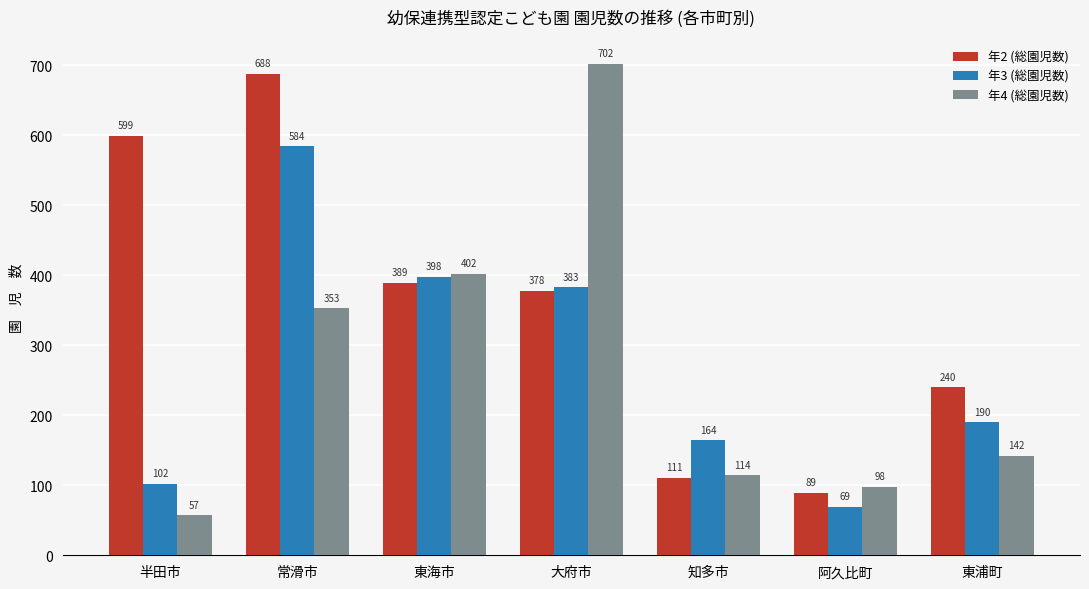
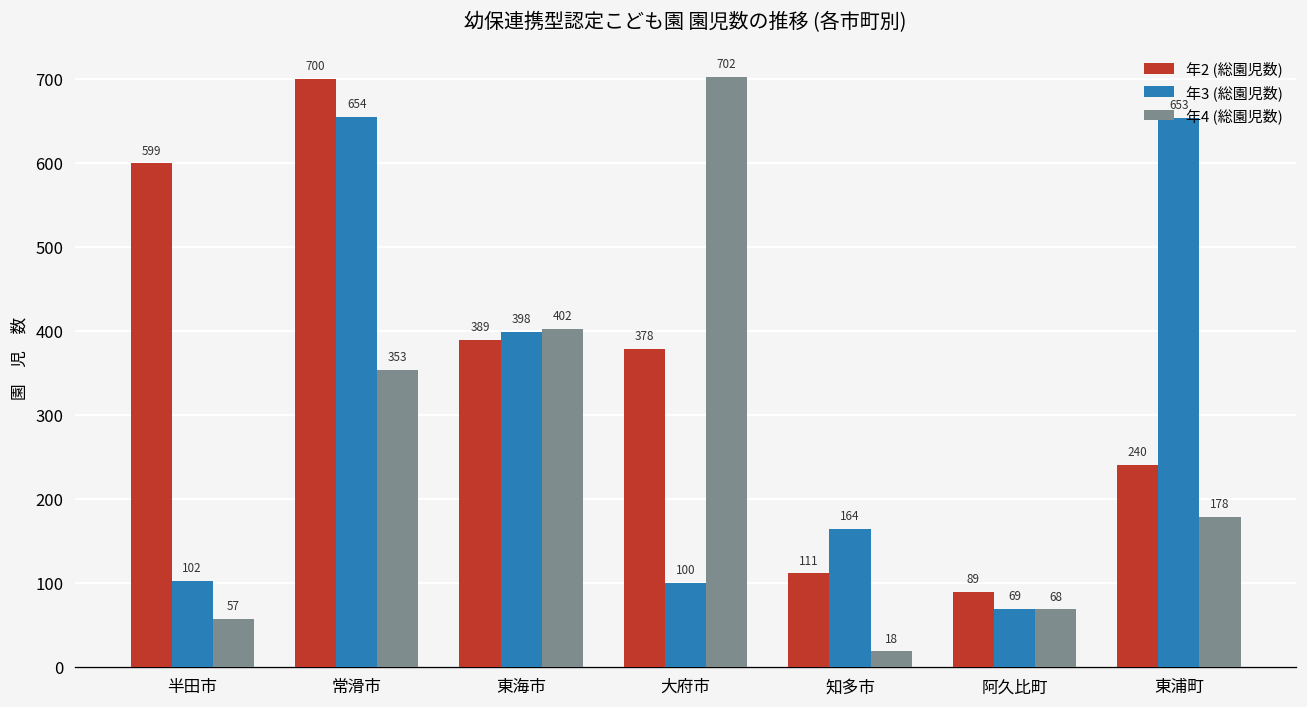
年2 (総園児数), 常滑市: 688 -> 700
年3 (総園児数), 常滑市: 584 -> 654
年3 (総園児数), 大府市: 383 -> 100
年4 (総園児数), 知多市: 114 -> 18
年4 (総園児数), 阿久比町: 98 -> 68
年3 (総園児数), 東浦町: 190 -> 653
年4 (総園児数), 東浦町: 142 -> 178
